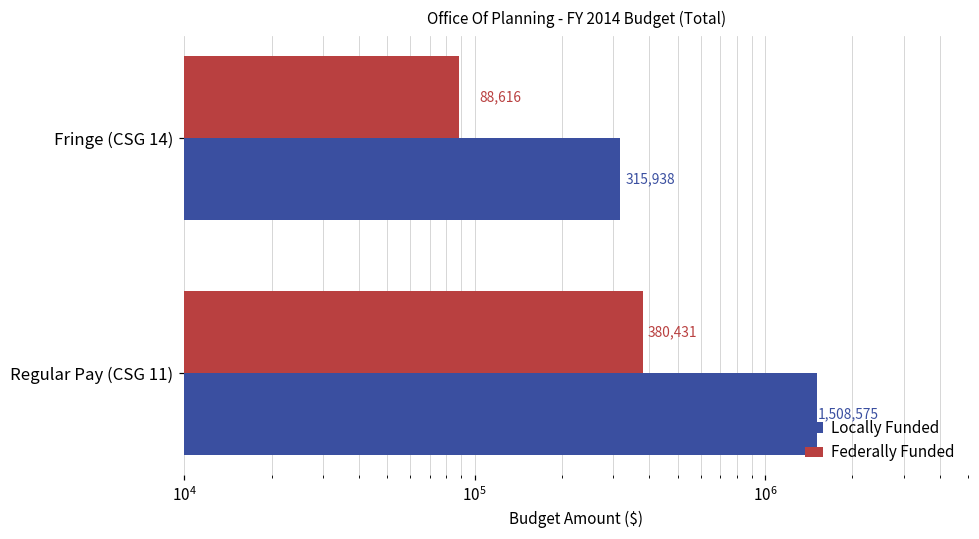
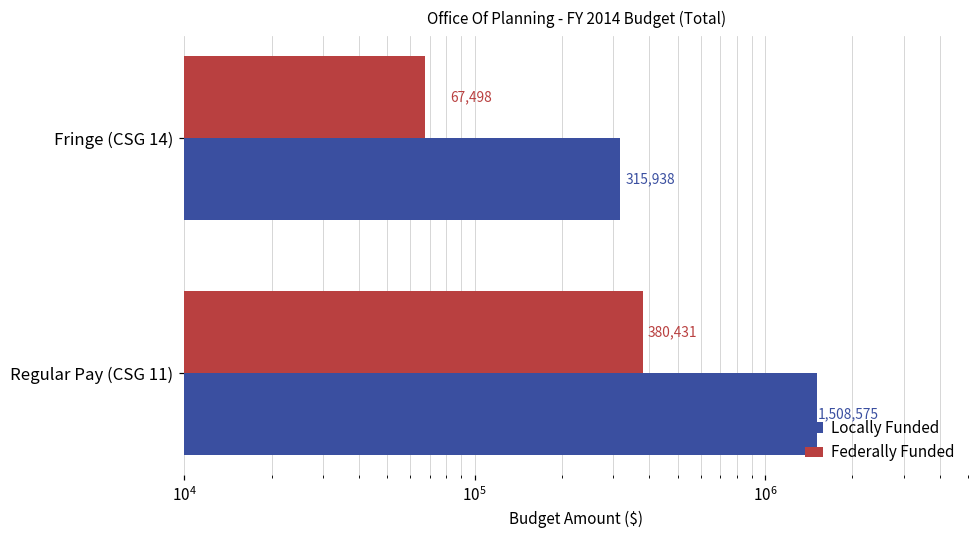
Federally Funded, Fringe (CSG 14): 88,616 -> 67,498
